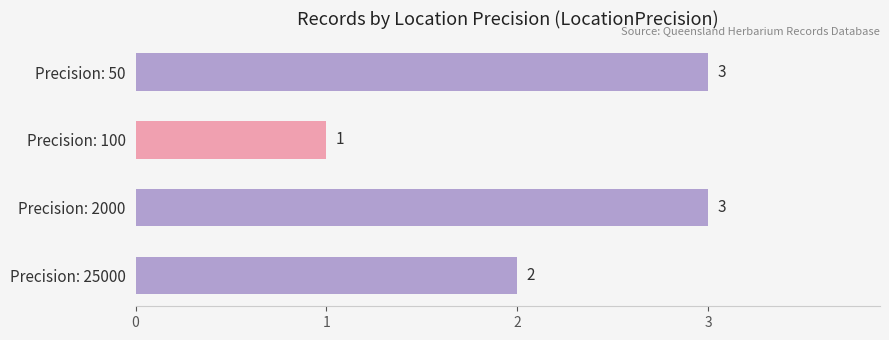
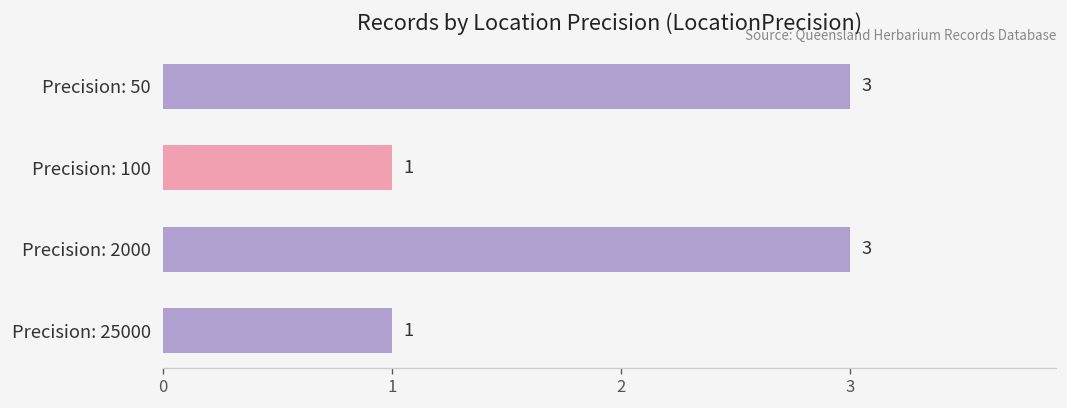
Precision: 25000: 2 -> 1
